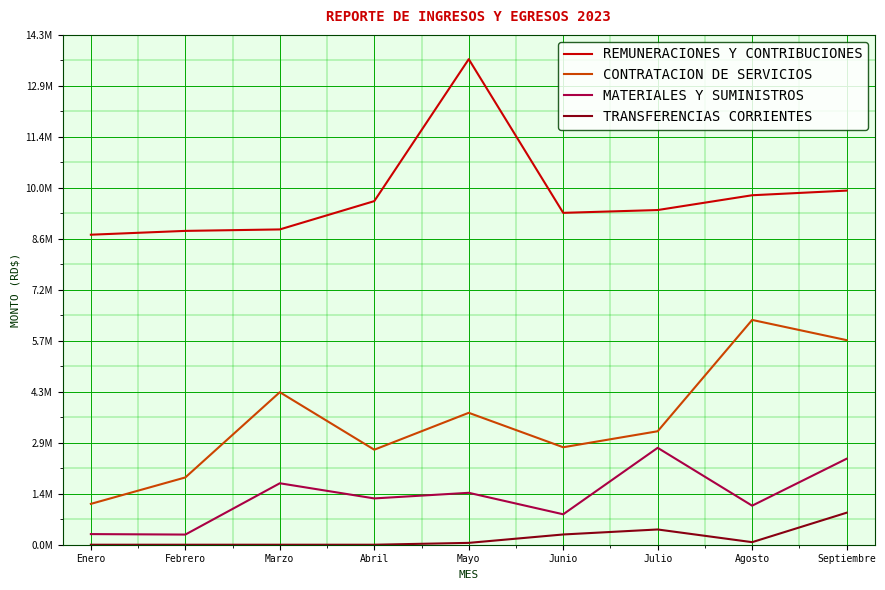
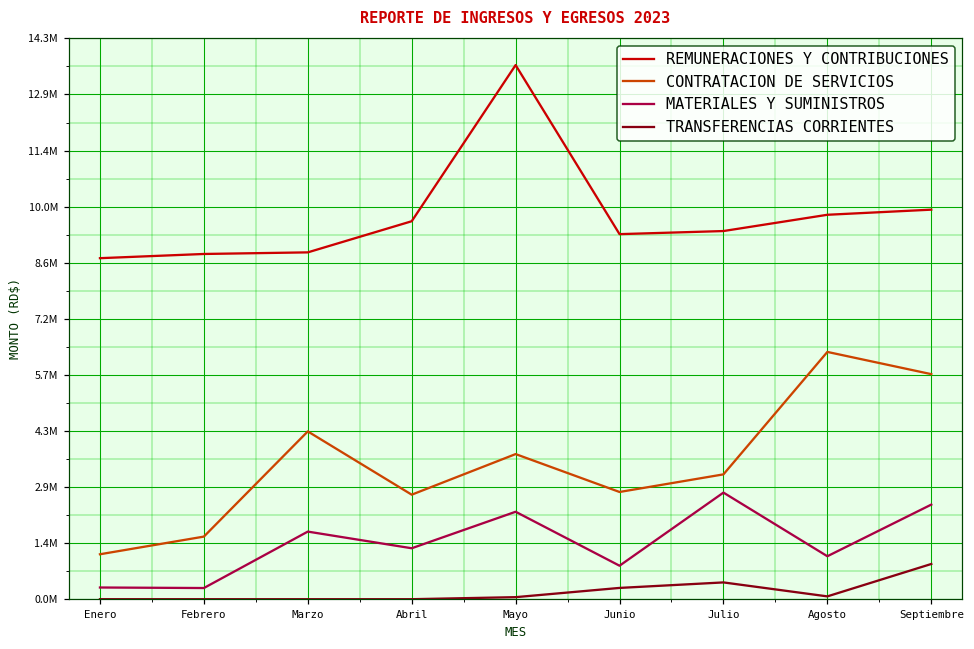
CONTRATACION DE SERVICIOS, Febrero: 1900000 -> 1600000
MATERIALES Y SUMINISTROS, Mayo: 1500000 -> 2200000
